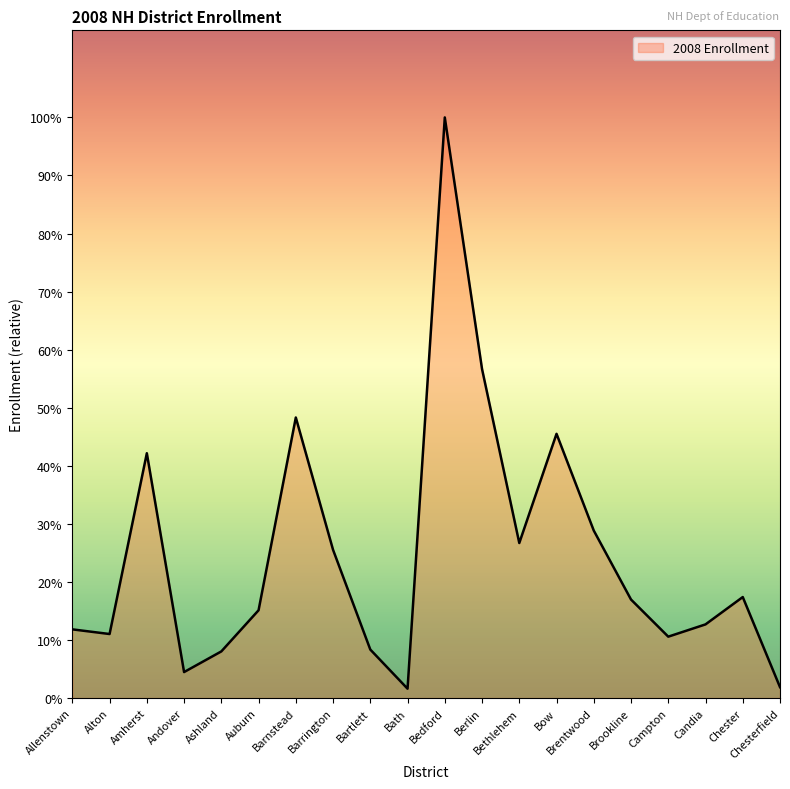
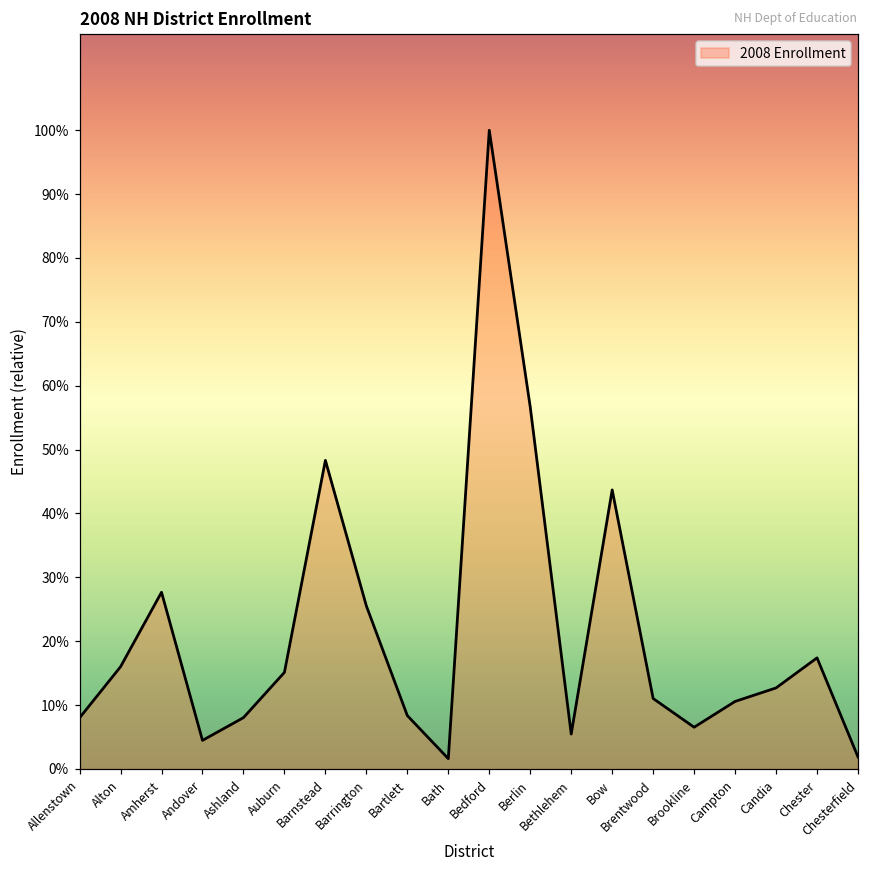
Allenstown: 12% -> 8%
Alton: 11% -> 16%
Amherst: 42% -> 28%
Bethlehem: 27% -> 5%
Bow: 46% -> 44%
Brentwood: 29% -> 11%
Brookline: 17% -> 7%
